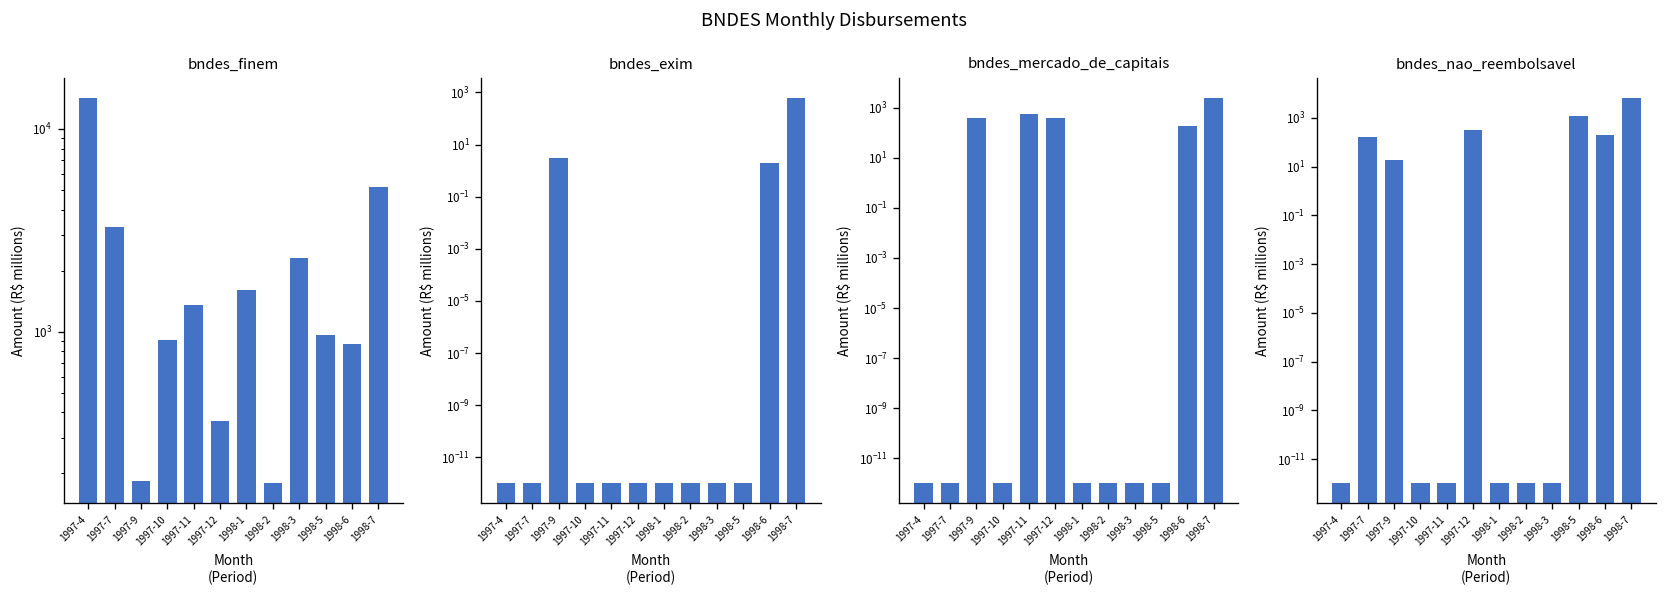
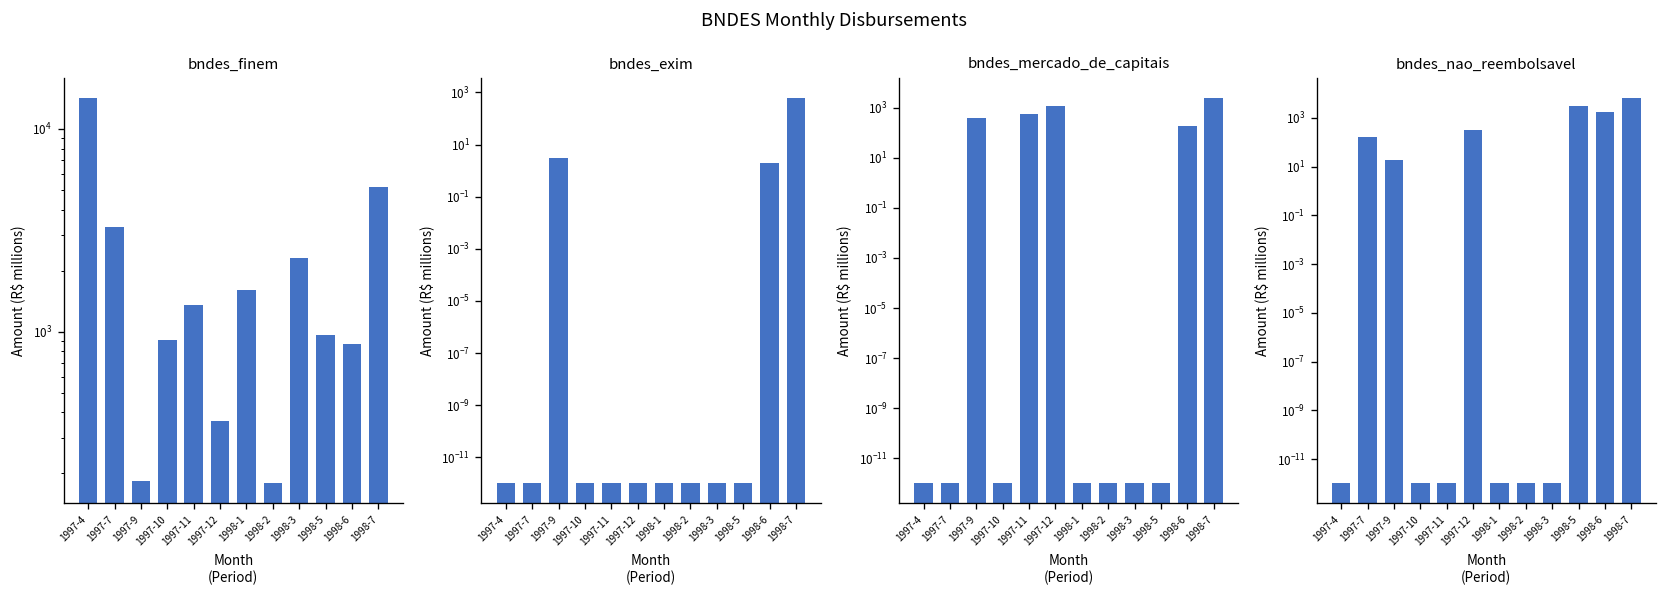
bndes_mercado_de_capitais, 1997-12: 400 -> 1000
bndes_nao_reembolsavel, 1998-5: 1000 -> 3000
bndes_nao_reembolsavel, 1998-6: 200 -> 2000
